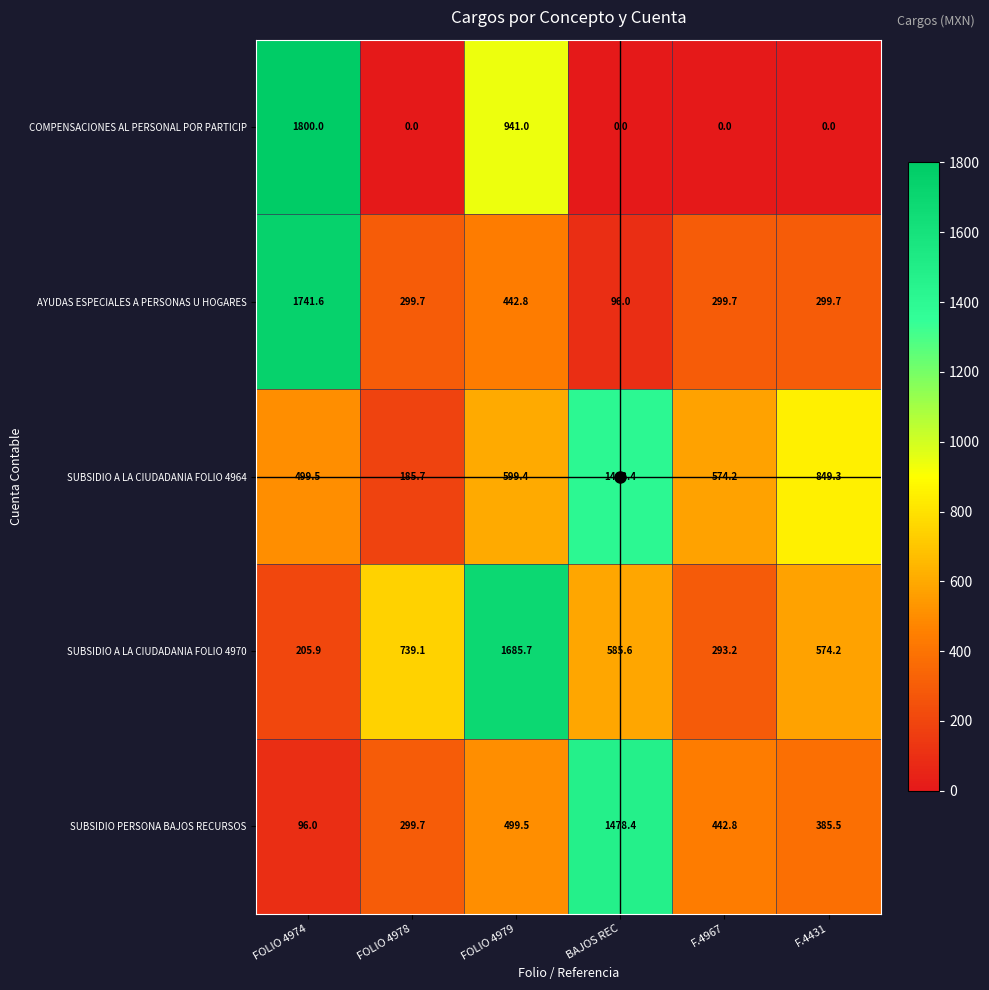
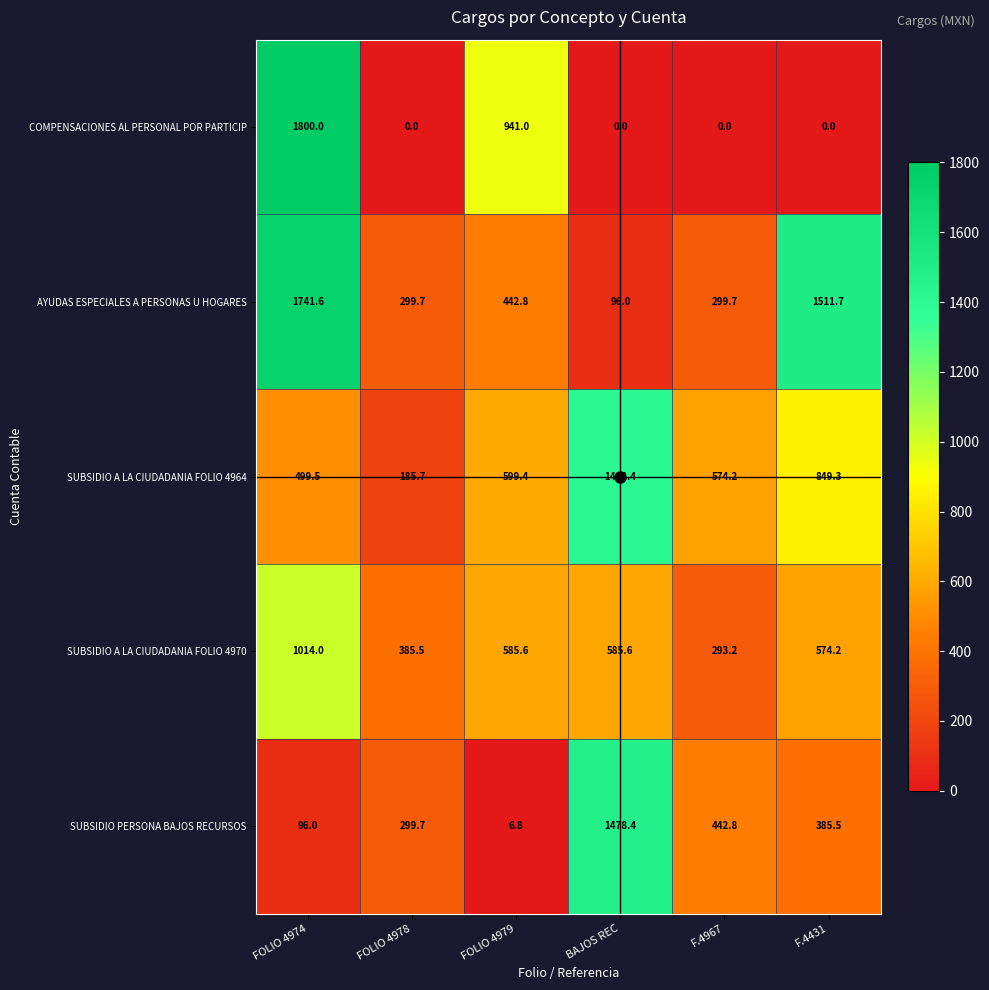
AYUDAS ESPECIALES A PERSONAS U HOGARES, F.4431: 299.7 -> 1511.7
SUBSIDIO A LA CIUDADANIA FOLIO 4970, FOLIO 4974: 205.9 -> 1014.0
SUBSIDIO A LA CIUDADANIA FOLIO 4970, FOLIO 4978: 739.1 -> 385.5
SUBSIDIO A LA CIUDADANIA FOLIO 4970, FOLIO 4979: 1685.7 -> 585.6
SUBSIDIO PERSONA BAJOS RECURSOS, FOLIO 4979: 499.5 -> 6.8
